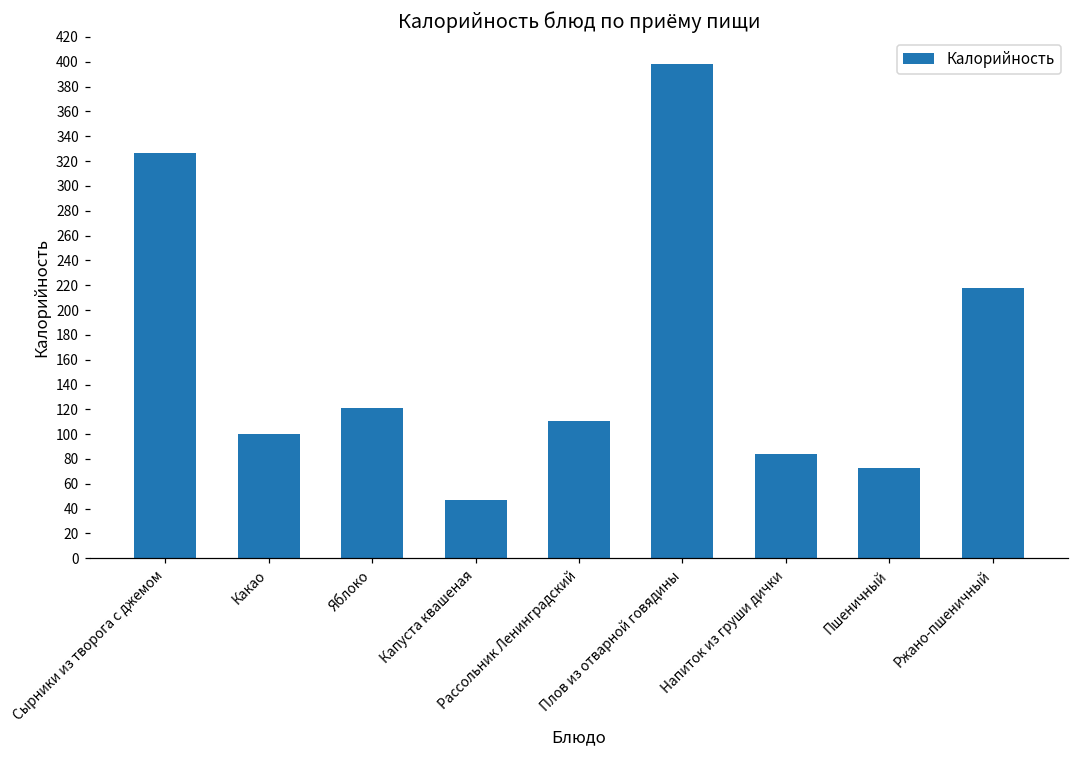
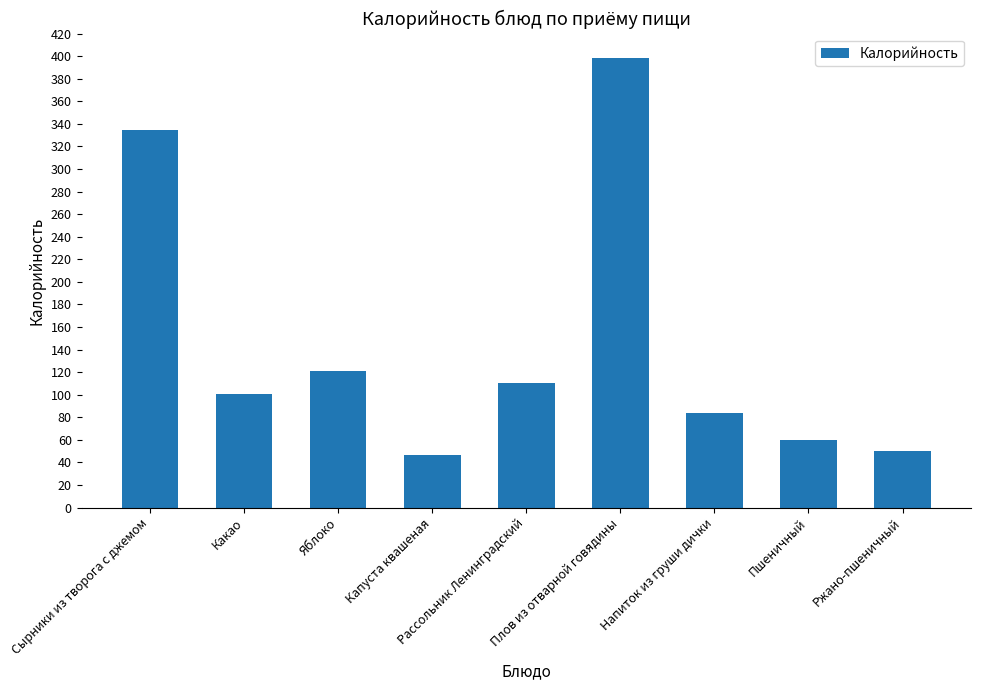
Сырники из творога с джемом: 327 -> 334
Пшеничный: 73 -> 60
Ржано-пшеничный: 218 -> 50
